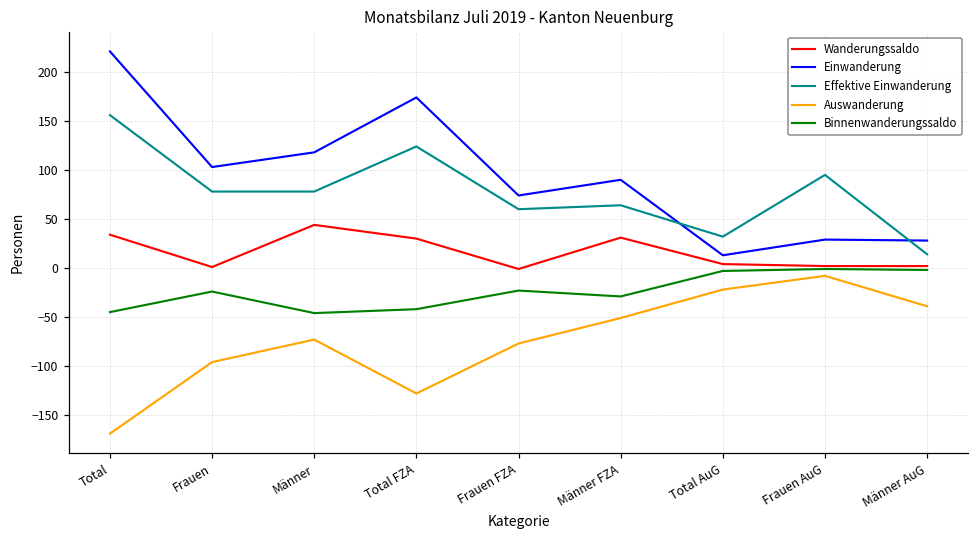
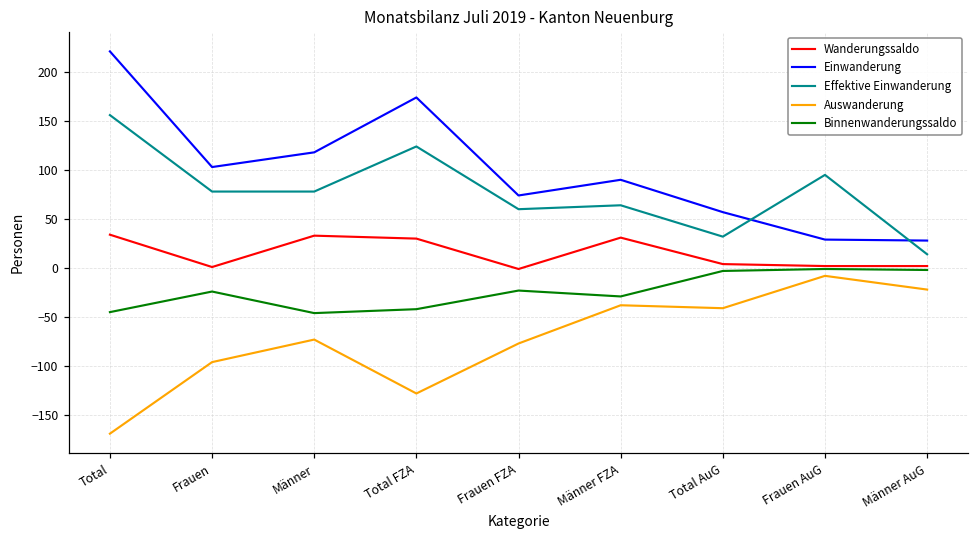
Wanderungssaldo, Männer: 40 -> 30
Auswanderung, Männer FZA: -50 -> -40
Einwanderung, Total AuG: 10 -> 60
Auswanderung, Total AuG: -20 -> -40
Auswanderung, Männer AuG: -40 -> -20
